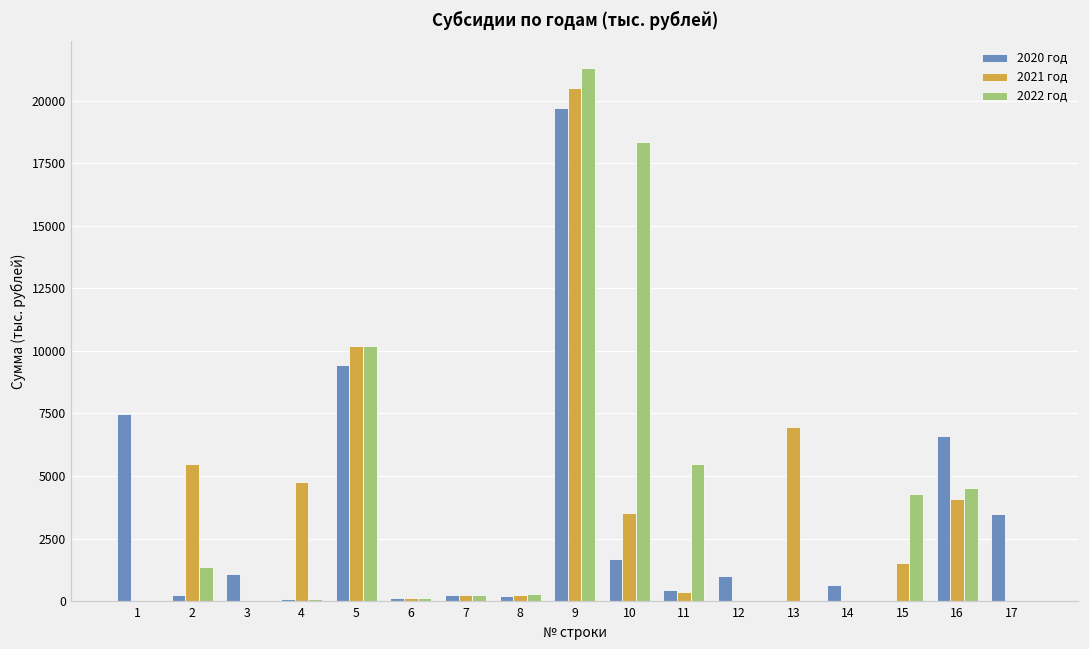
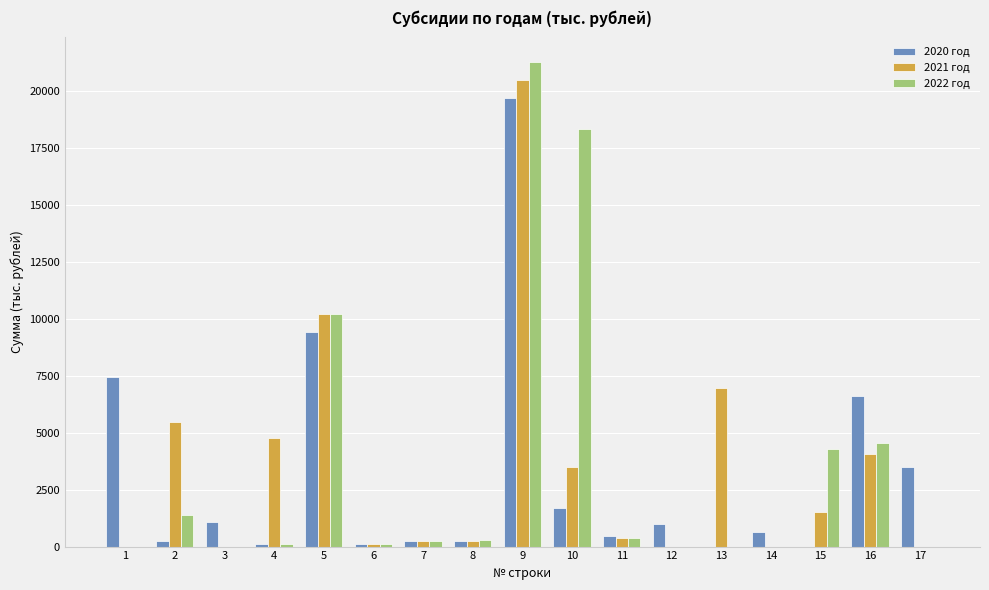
2022 год, 11: 5500 -> 400
